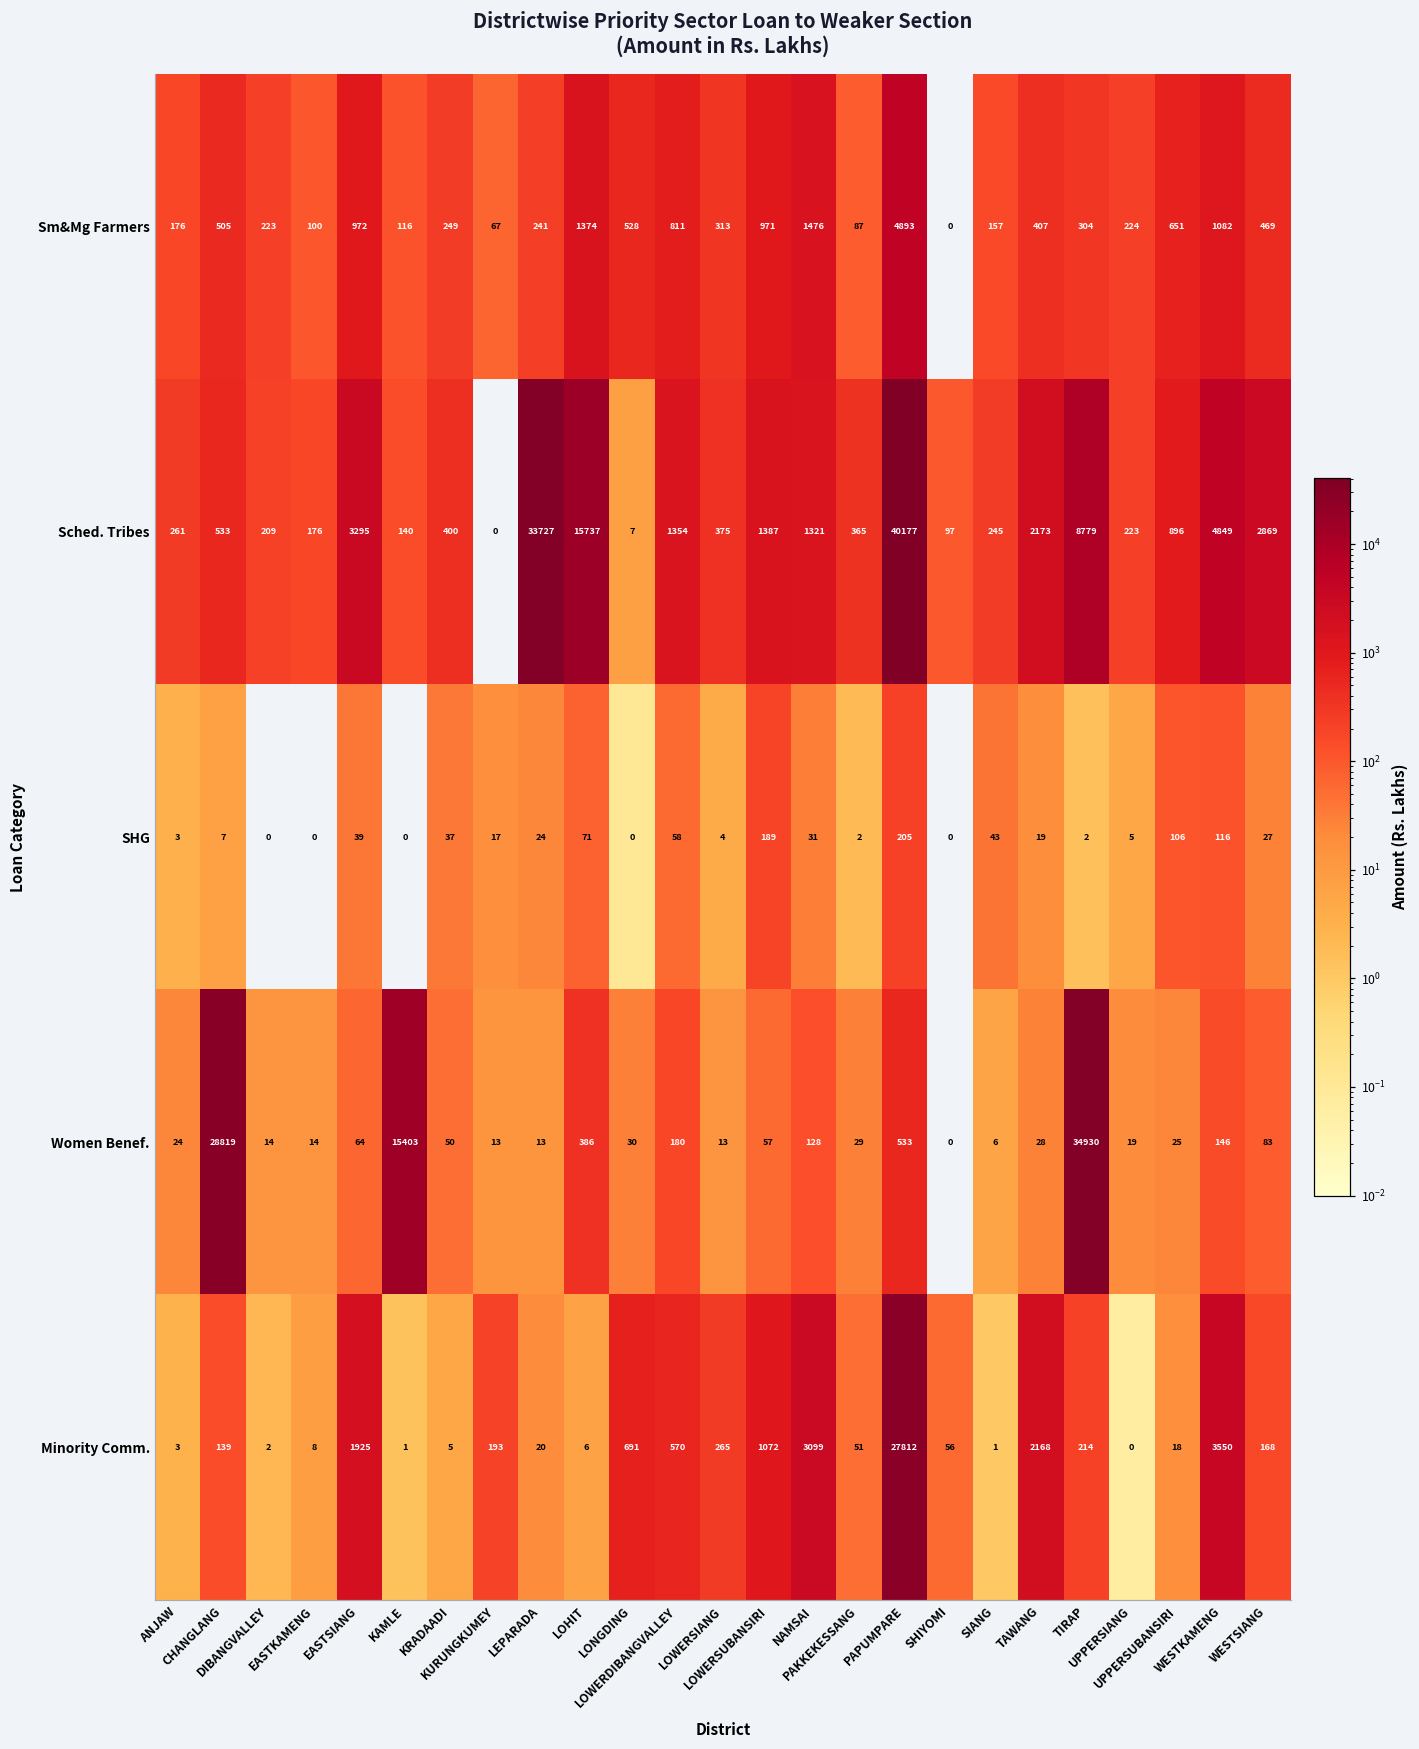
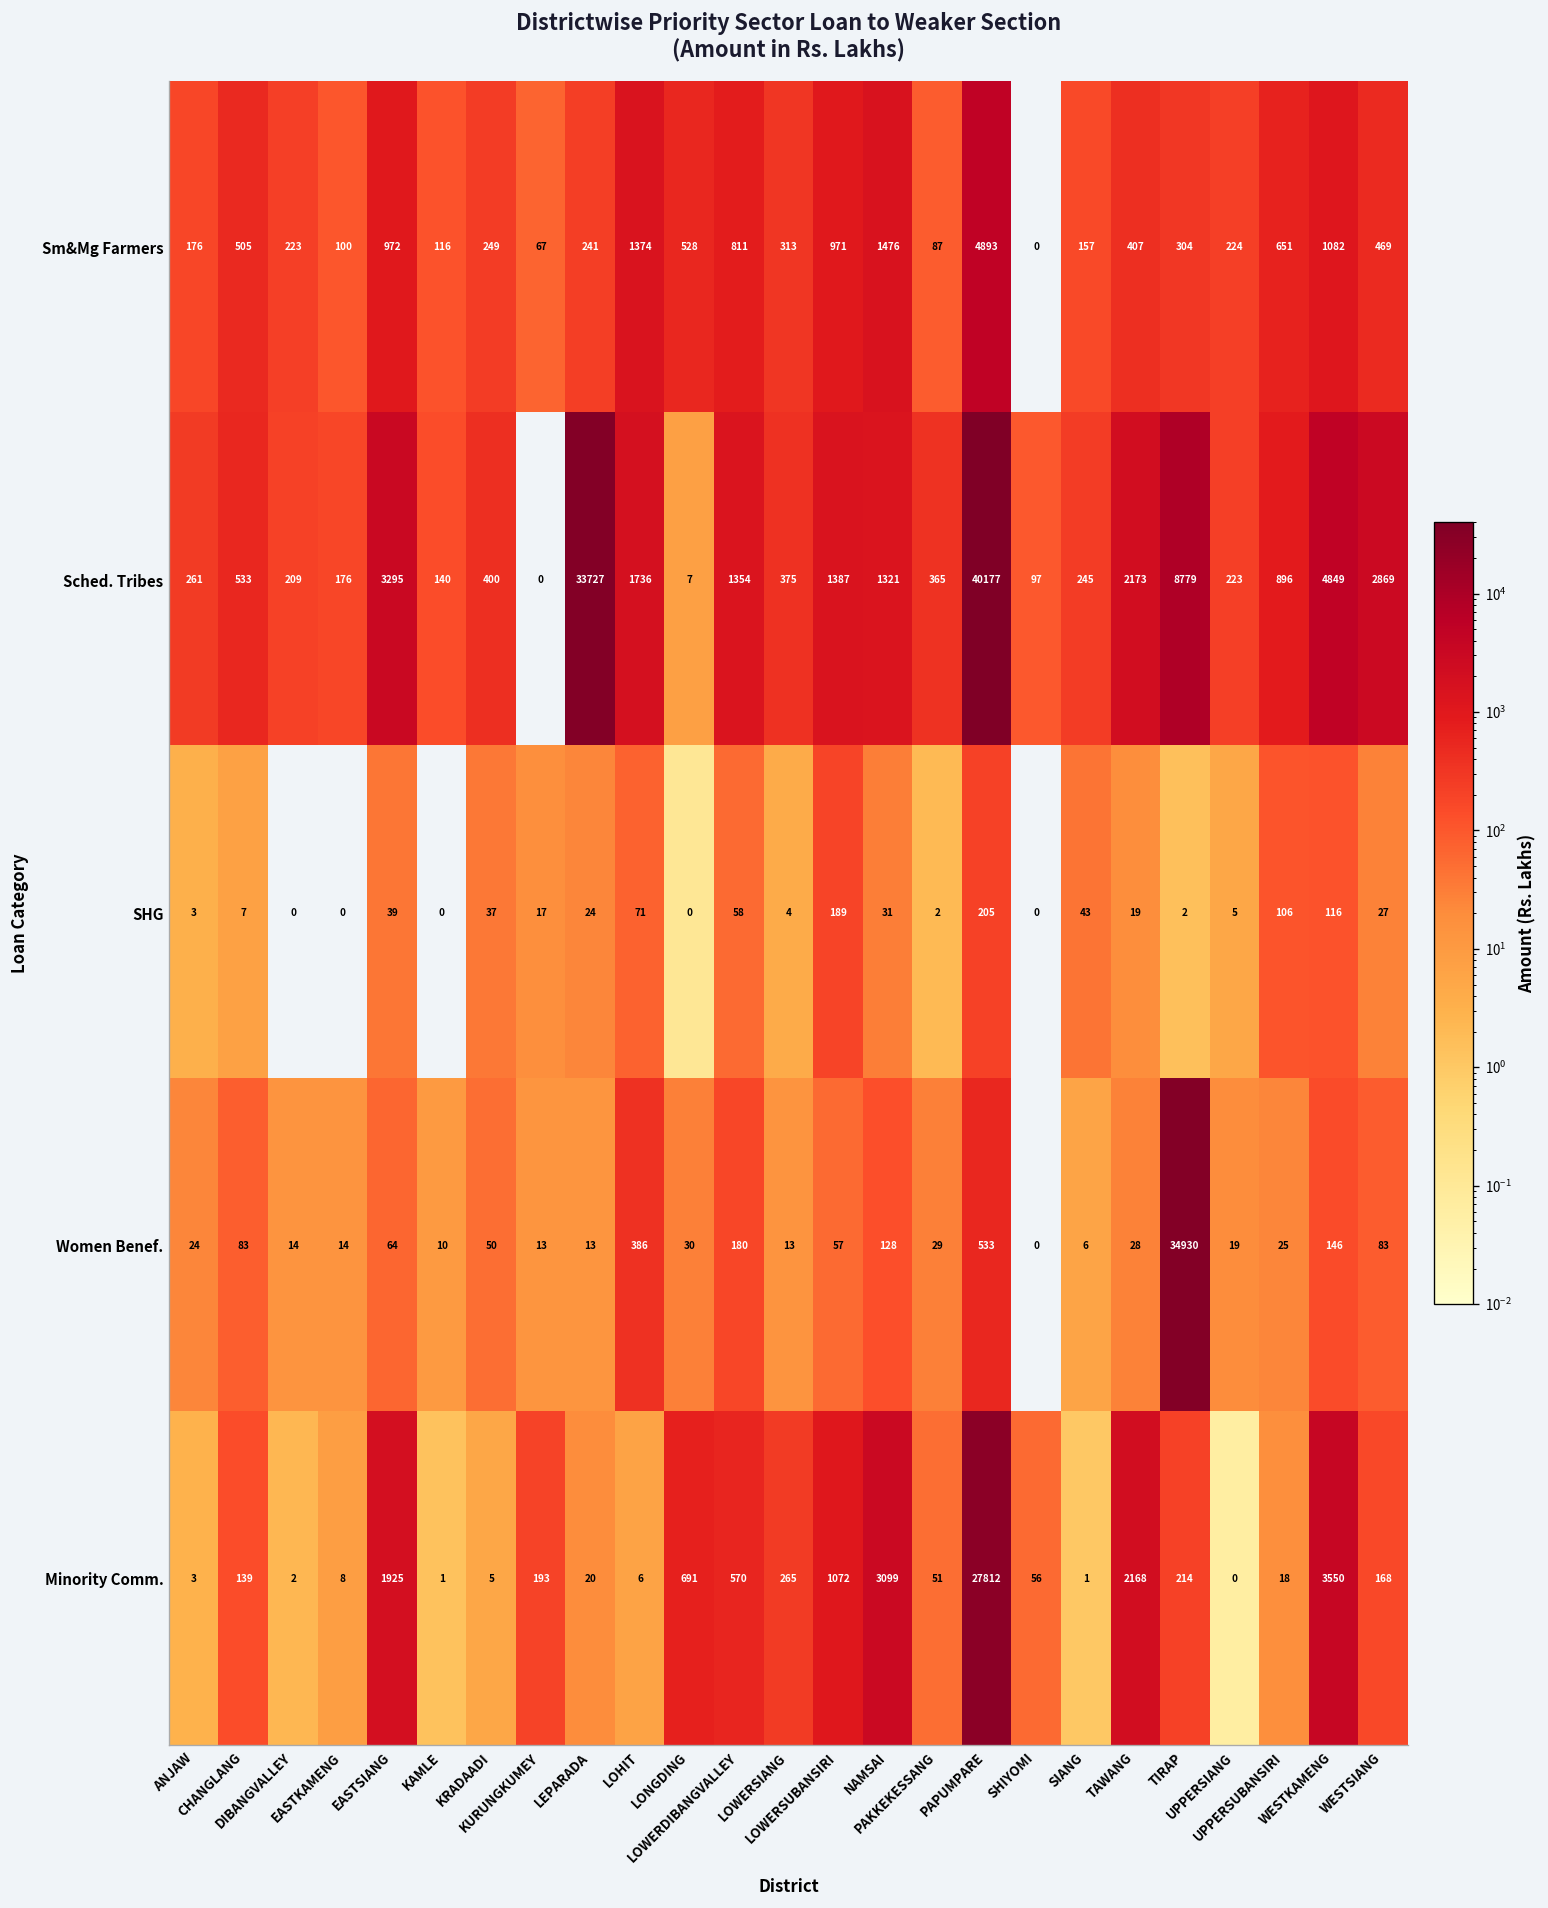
Sched. Tribes, LOHIT: 15737 -> 1736
Women Benef., CHANGLANG: 28819 -> 83
Women Benef., KAMLE: 15403 -> 10
